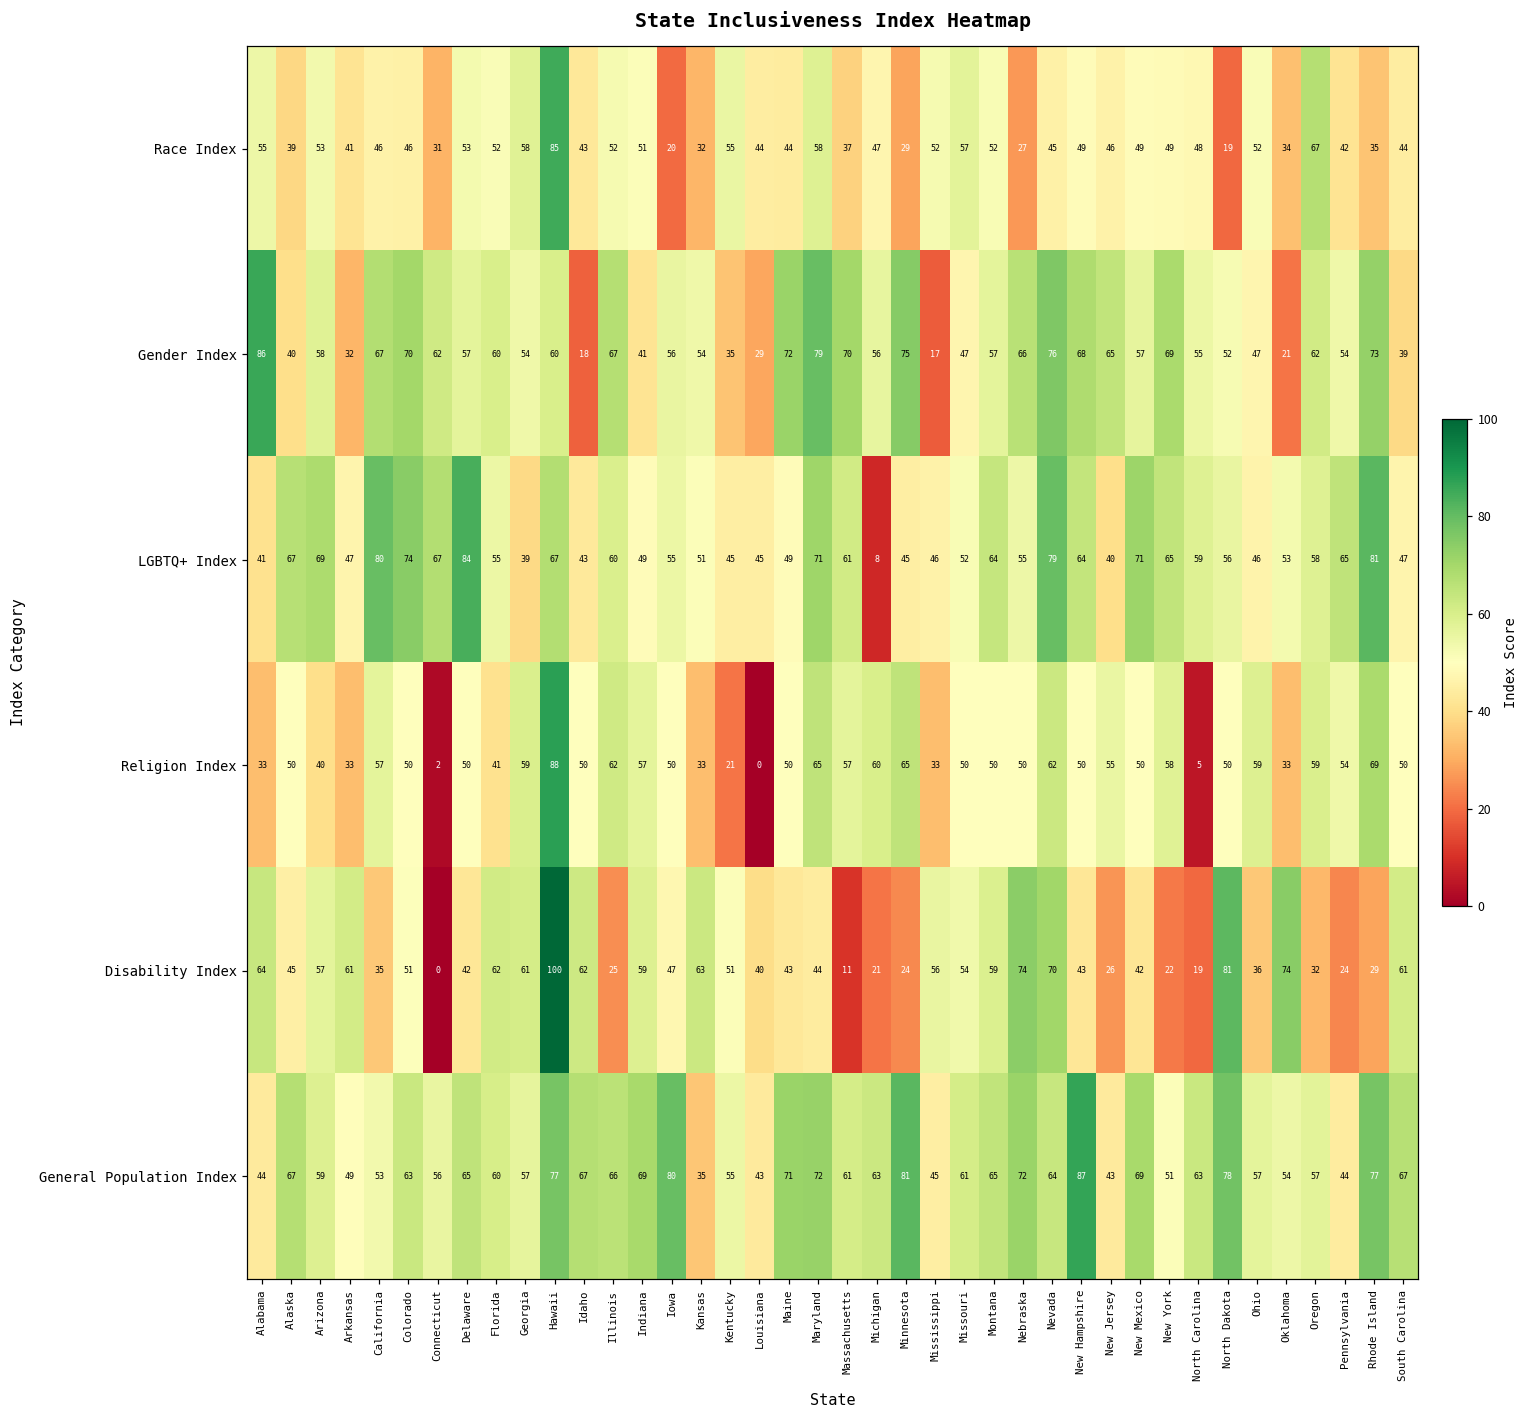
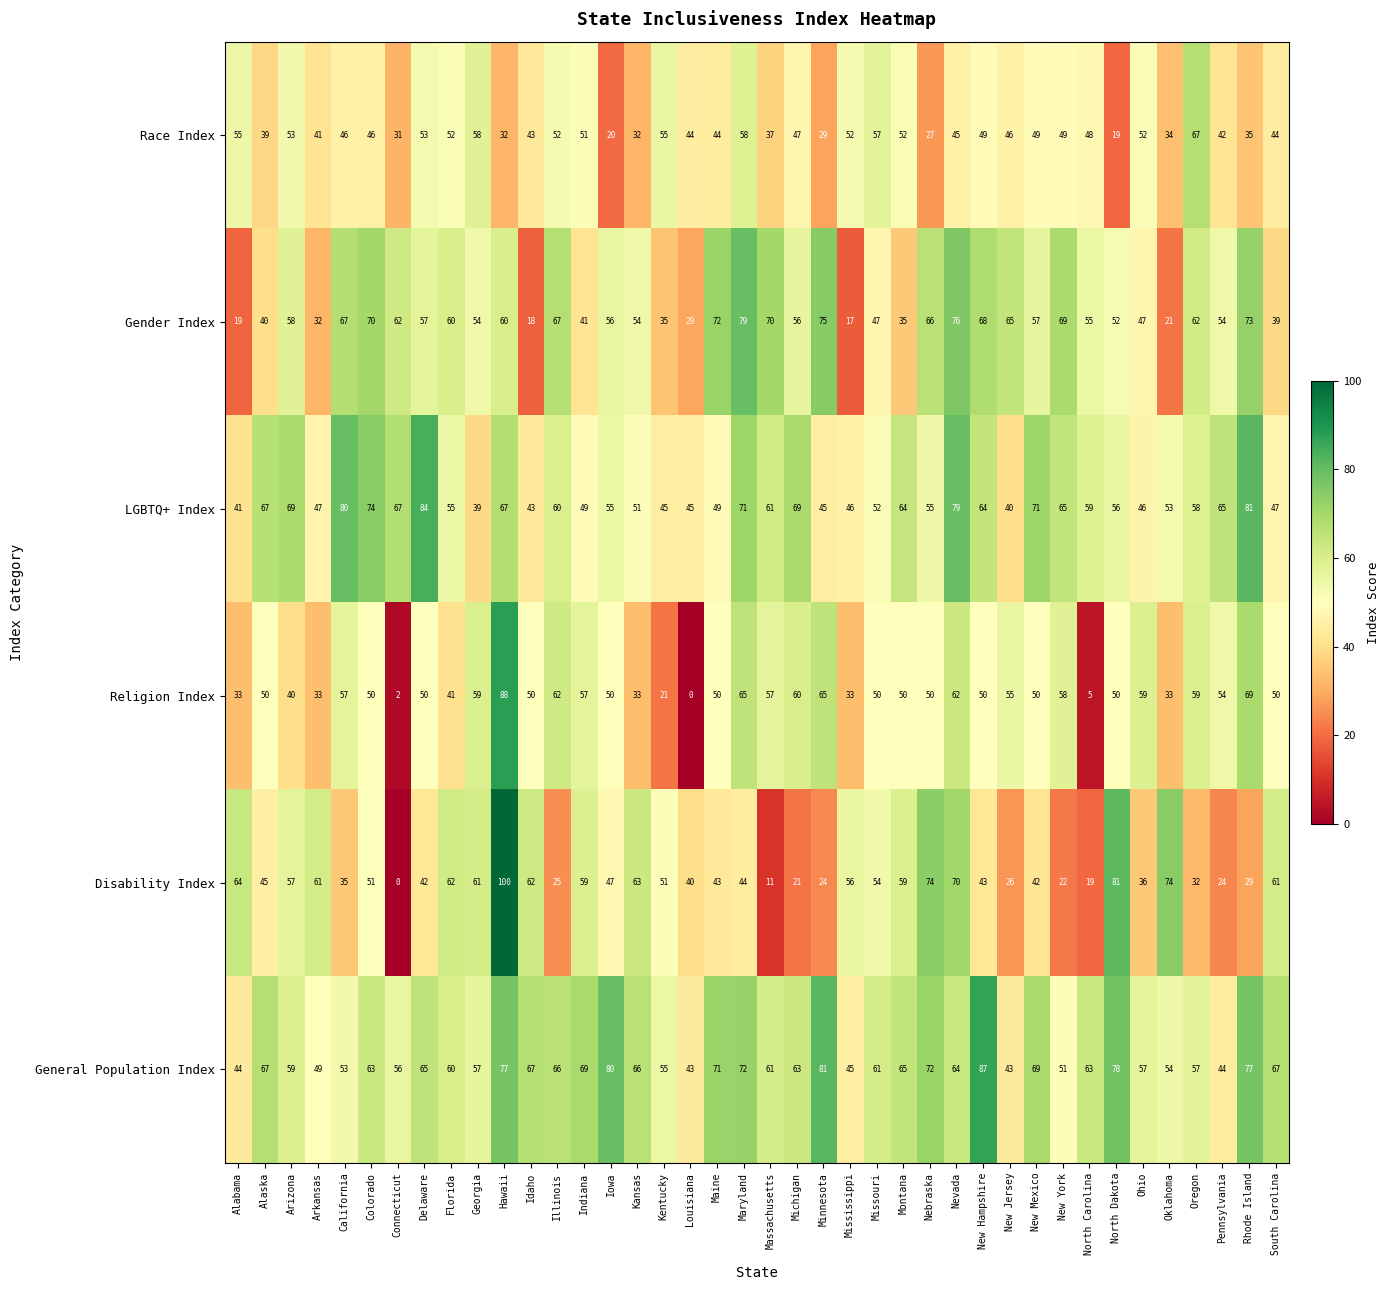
Race Index, Hawaii: 85 -> 32
Gender Index, Alabama: 86 -> 19
Gender Index, Montana: 57 -> 35
LGBTQ+ Index, Michigan: 8 -> 69
General Population Index, Kansas: 35 -> 66
